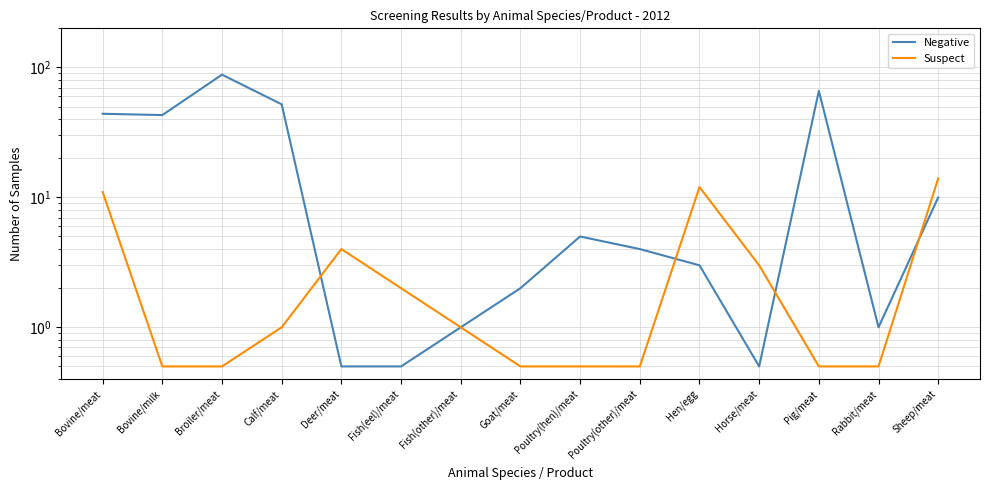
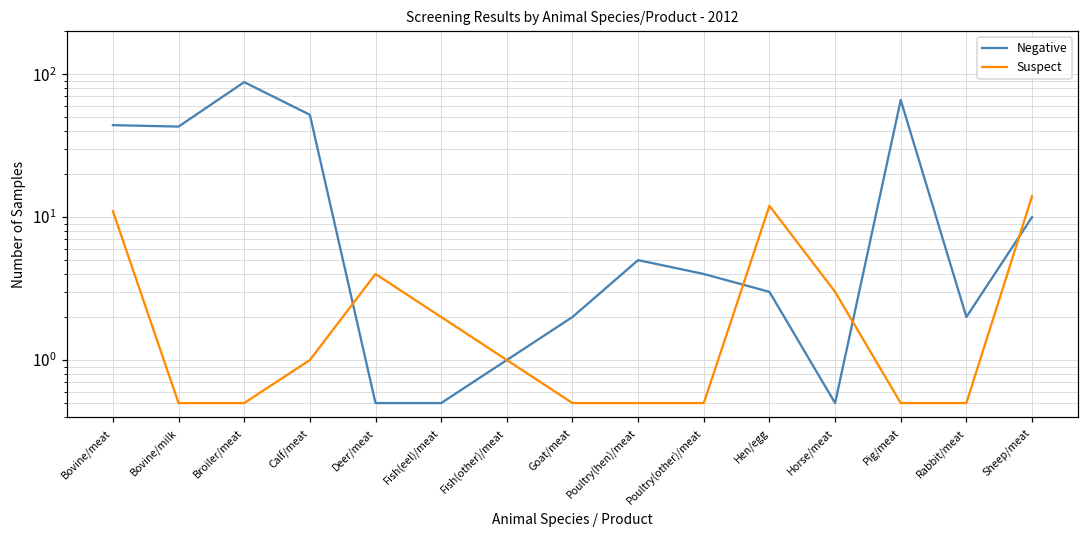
Negative, Rabbit/meat: 1 -> 2
